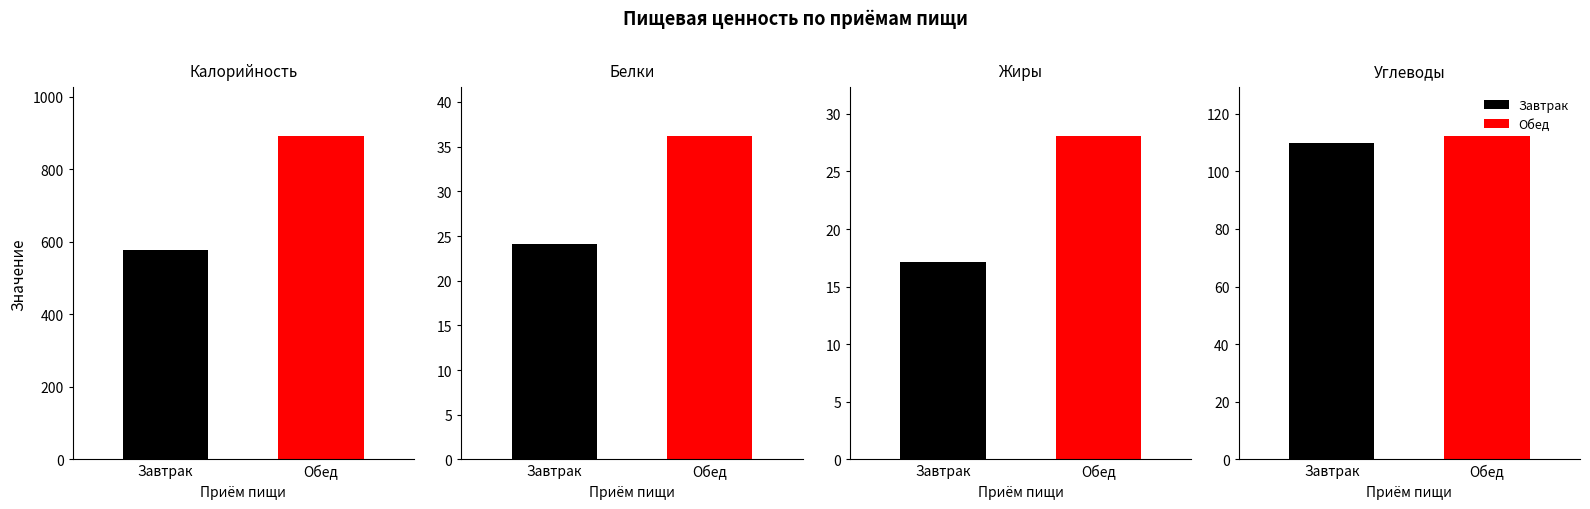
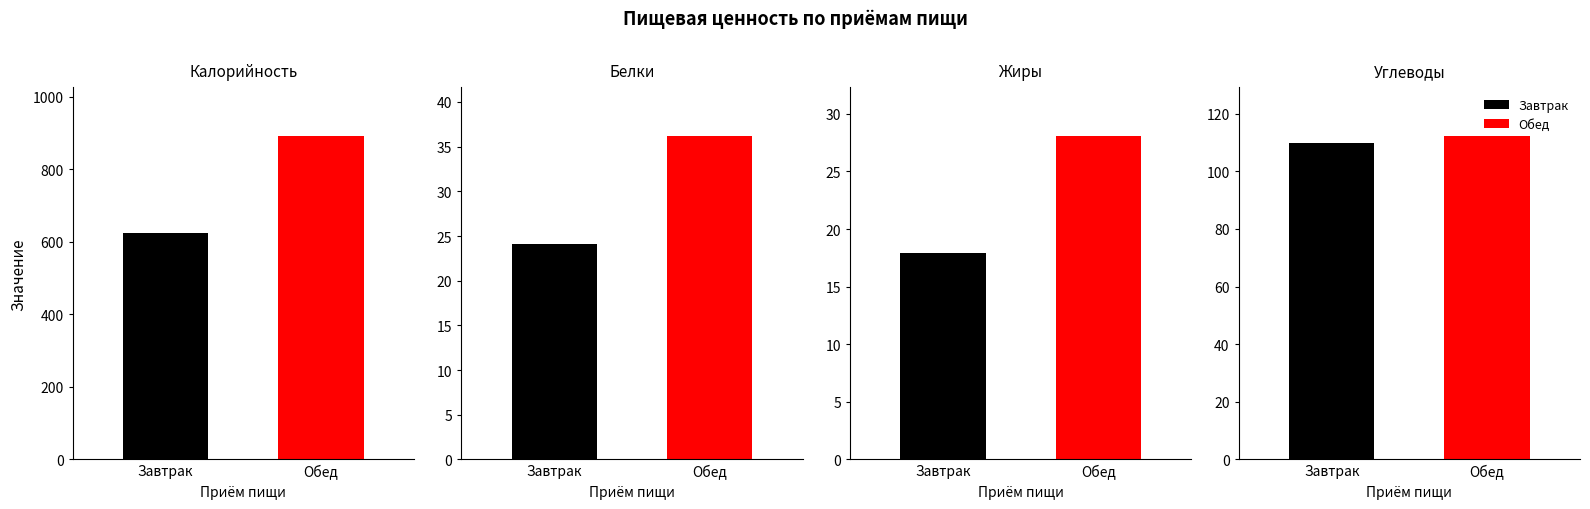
Калорийность, Завтрак: 580 -> 630
Жиры, Завтрак: 17.1 -> 17.9
